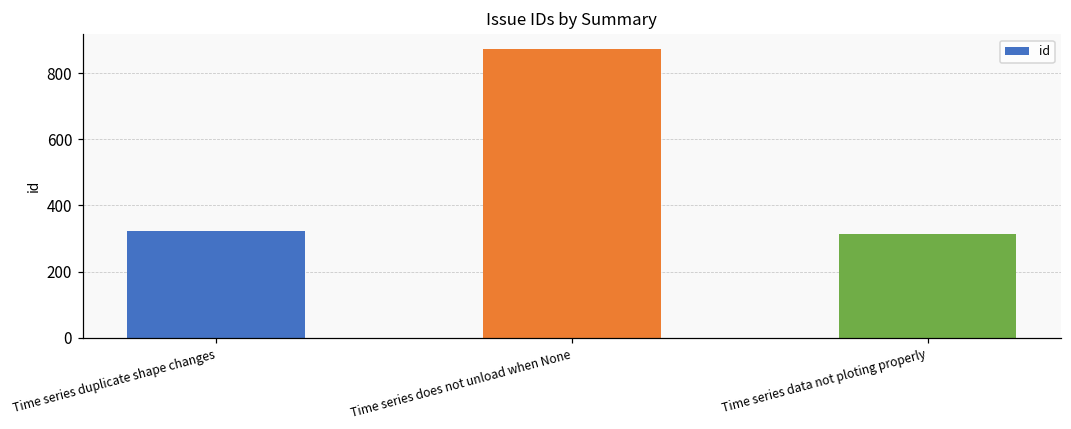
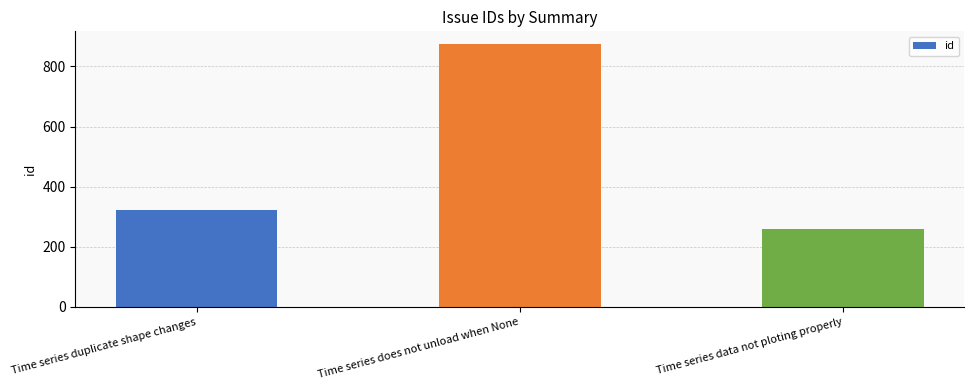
Time series data not ploting properly: 310 -> 260
